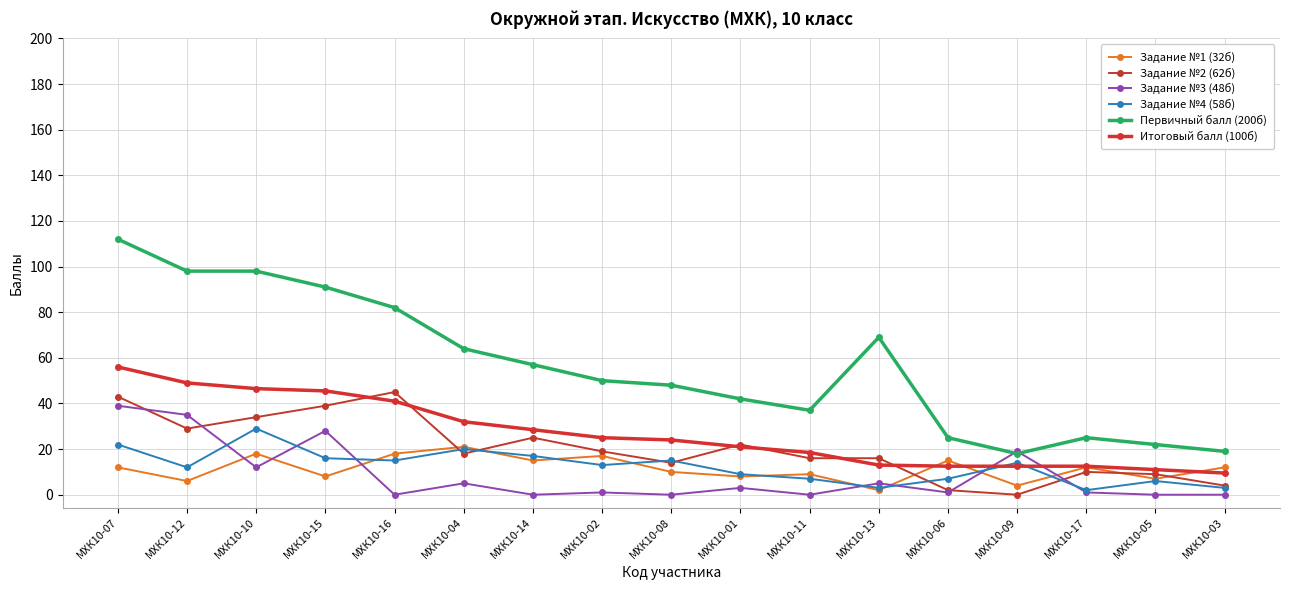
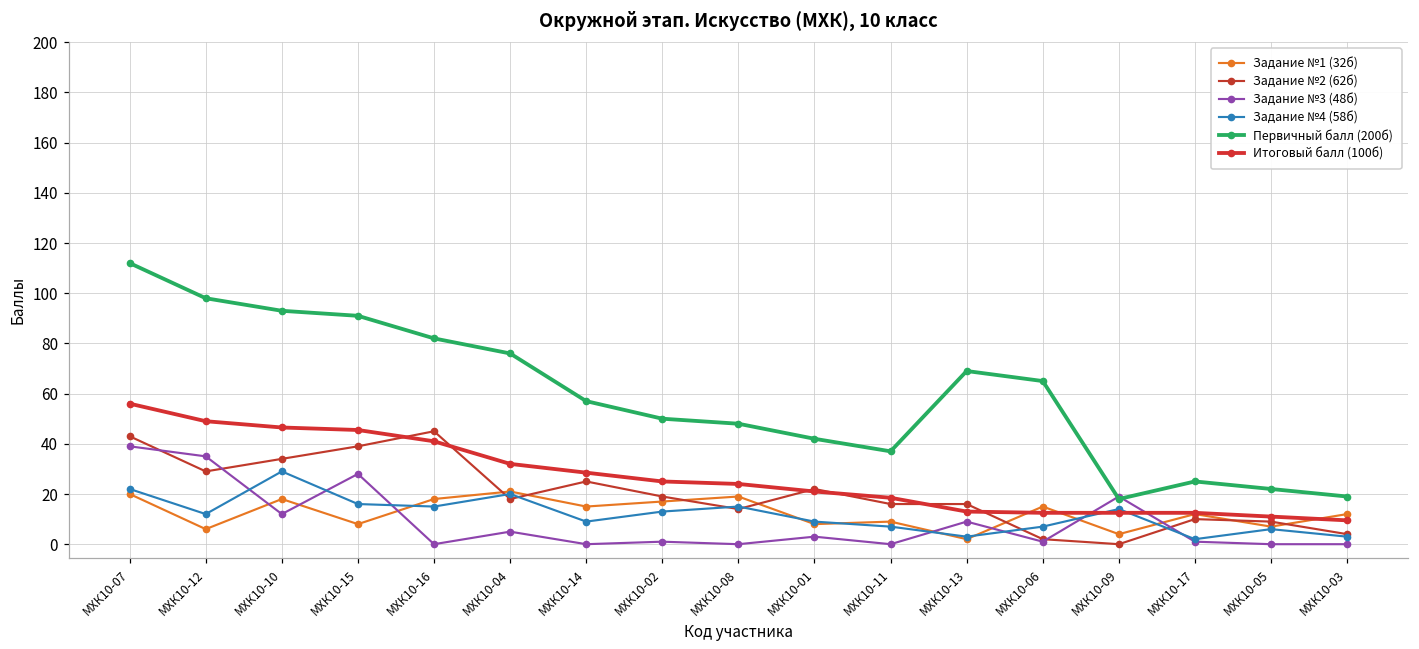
Задание №1 (32б), МХК10-07: 12 -> 20
Первичный балл (200б), МХК10-10: 98 -> 93
Первичный балл (200б), МХК10-04: 64 -> 76
Задание №4 (58б), МХК10-14: 17 -> 9
Задание №1 (32б), МХК10-08: 10 -> 19
Задание №3 (48б), МХК10-13: 5 -> 9
Первичный балл (200б), МХК10-06: 25 -> 65
